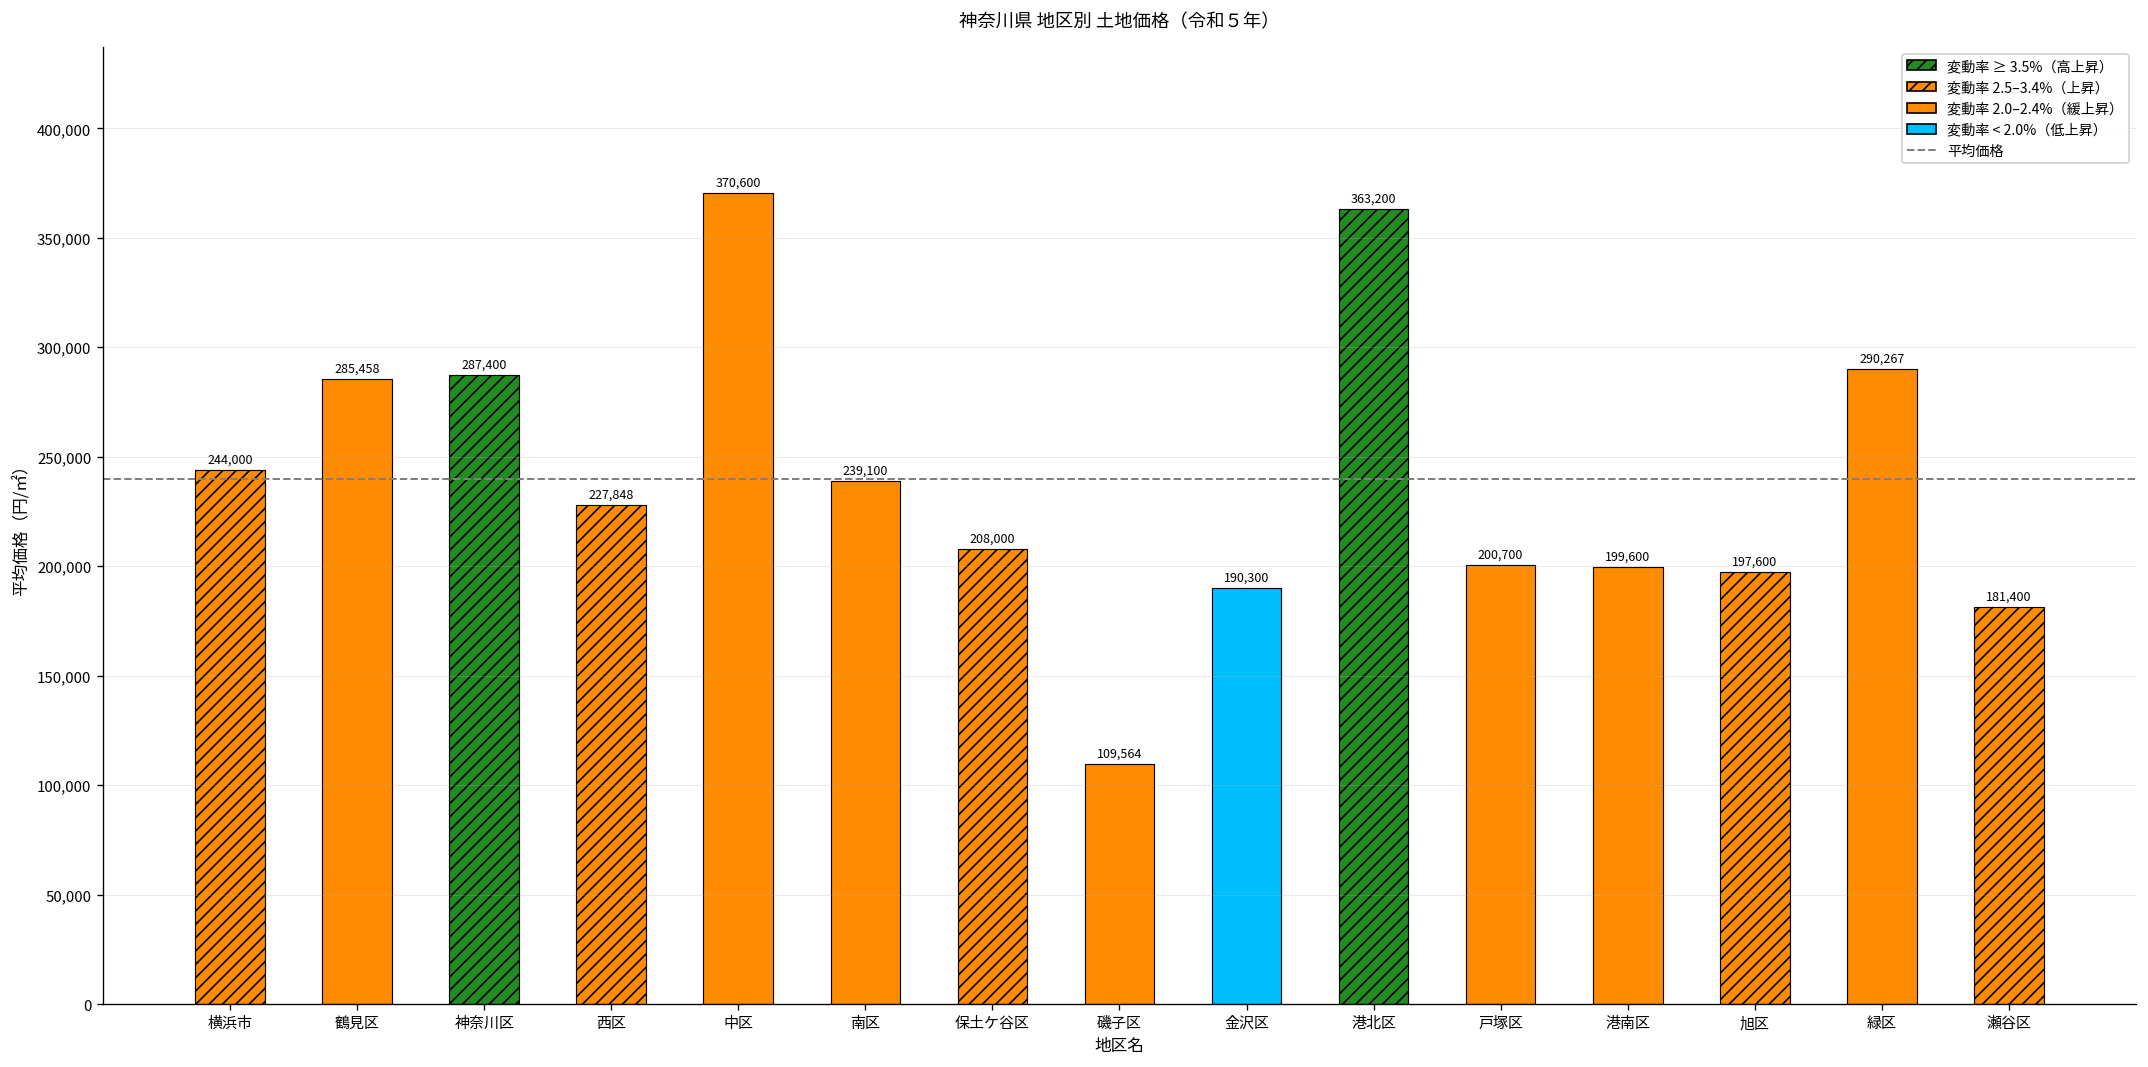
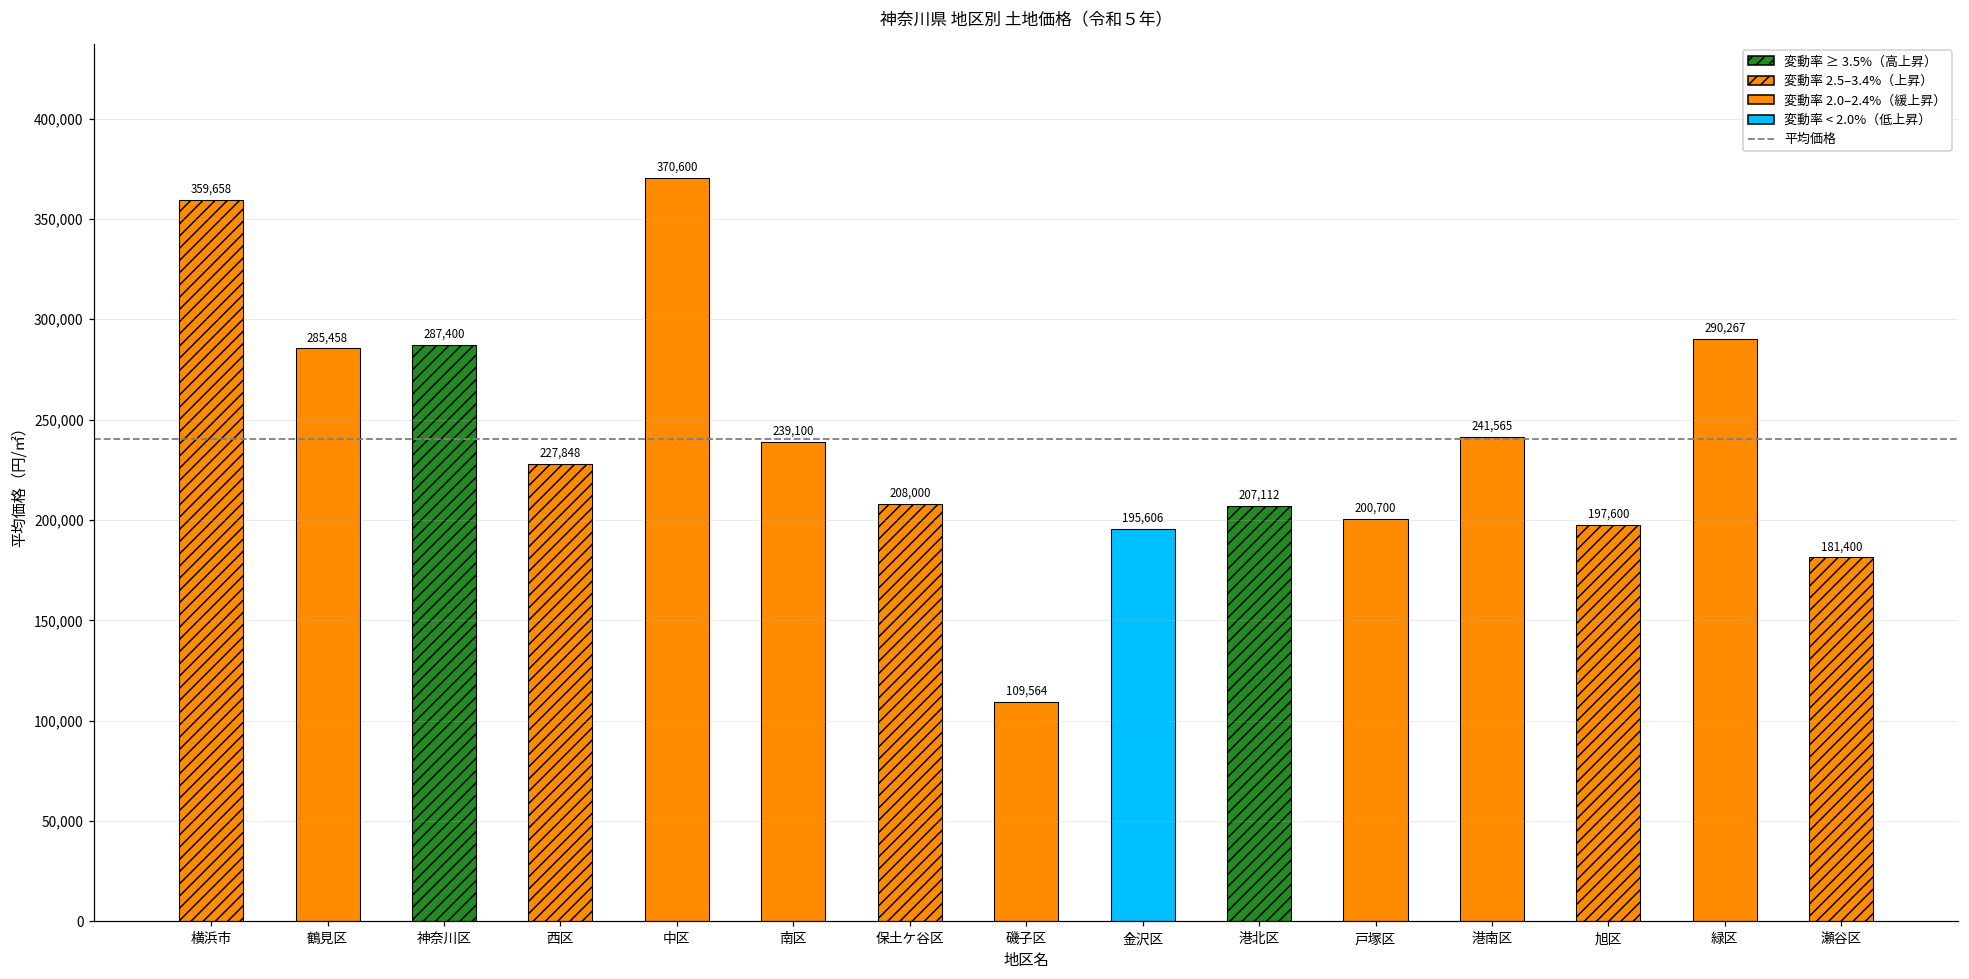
横浜市: 244,000 -> 359,658
金沢区: 190,300 -> 195,606
港北区: 363,200 -> 207,112
港南区: 199,600 -> 241,565
